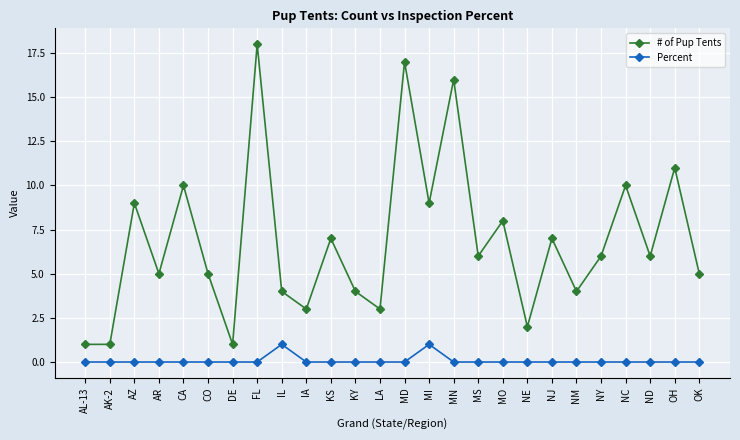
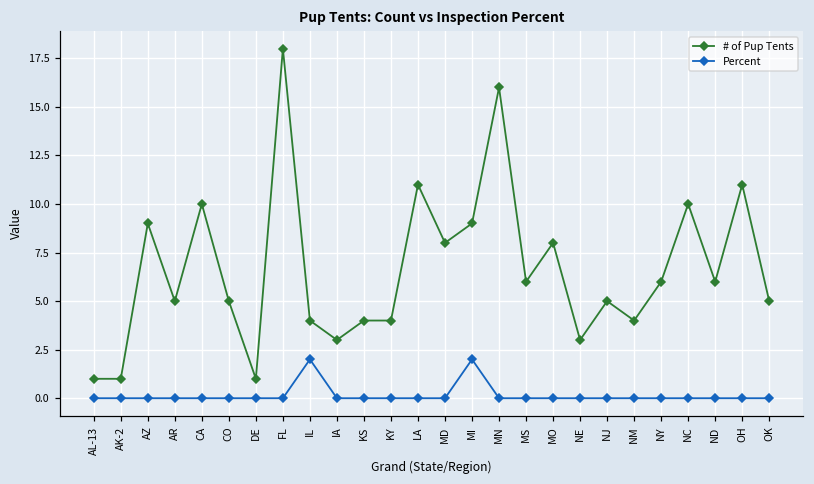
Percent, IL: 1 -> 2
# of Pup Tents, KS: 7 -> 4
# of Pup Tents, LA: 3 -> 11
# of Pup Tents, MD: 17 -> 8
Percent, MI: 1 -> 2
# of Pup Tents, NE: 2 -> 3
# of Pup Tents, NJ: 7 -> 5
